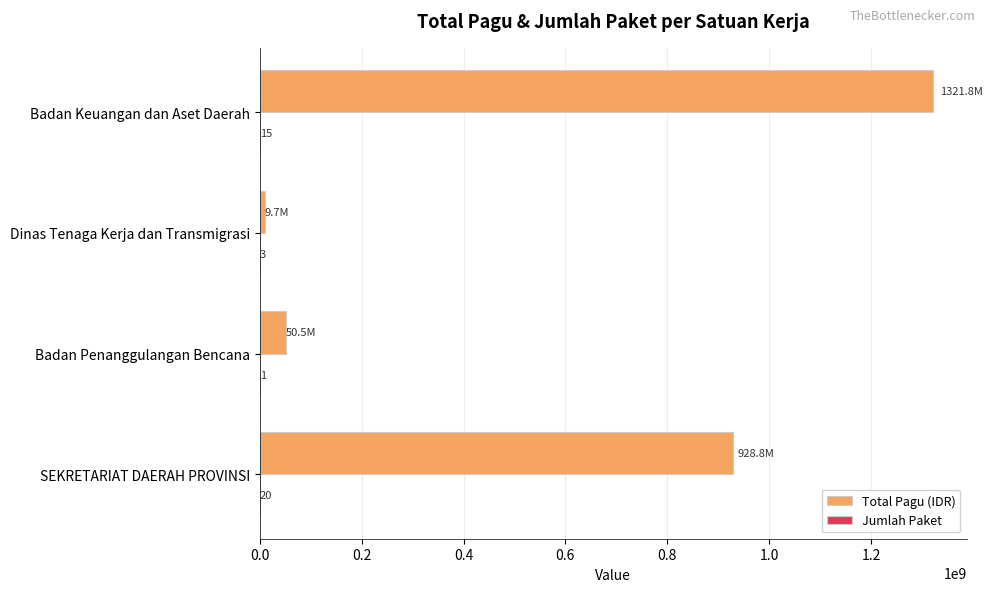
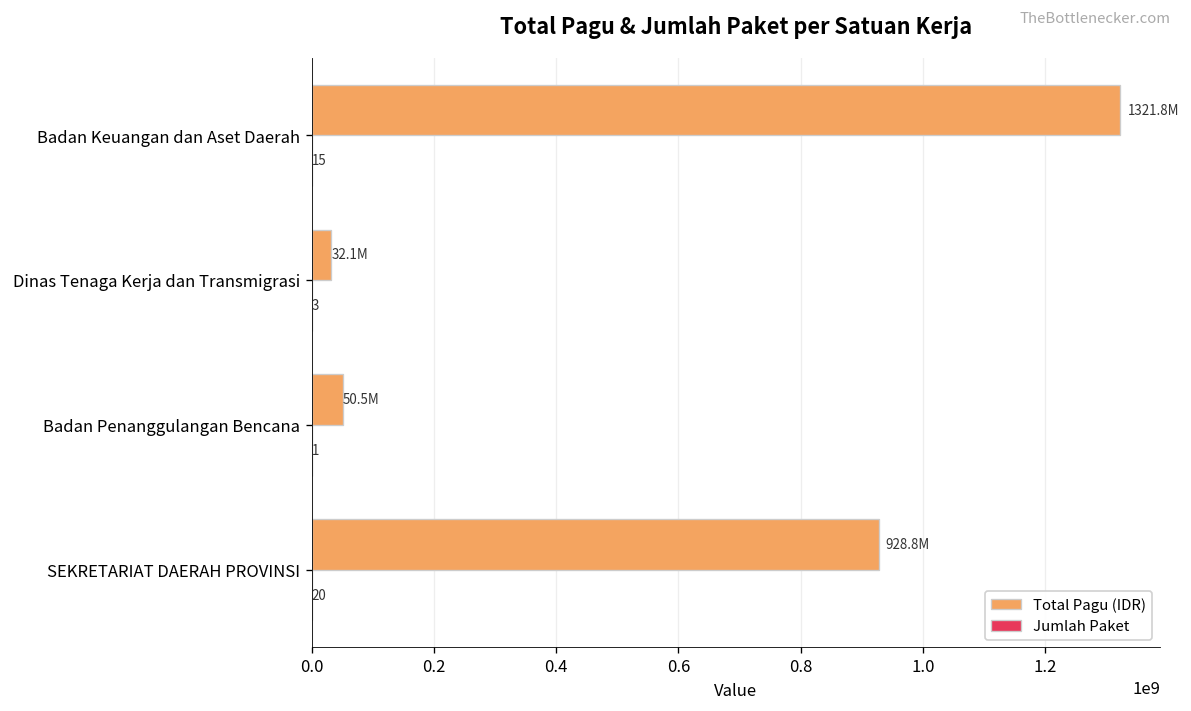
Total Pagu (IDR), Dinas Tenaga Kerja dan Transmigrasi: 9.7M -> 32.1M
